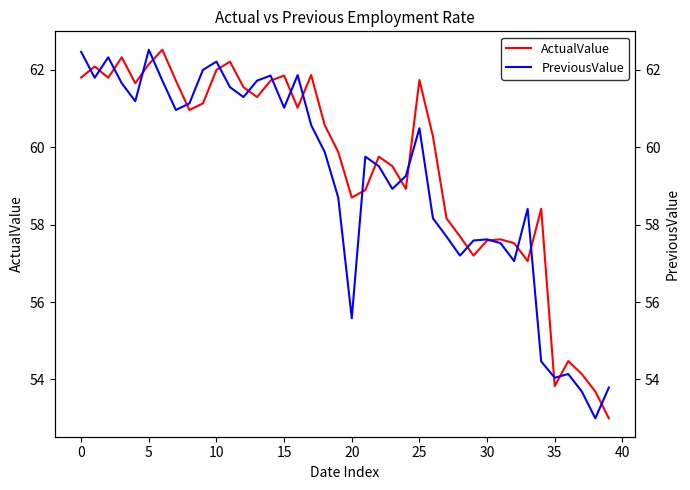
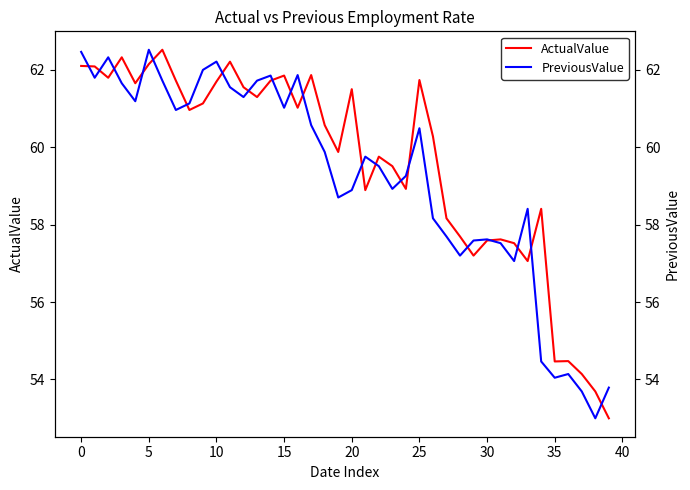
ActualValue, 0: 61.8 -> 62.1
ActualValue, 10: 62.0 -> 61.7
ActualValue, 20: 58.7 -> 61.5
ActualValue, 35: 53.8 -> 54.5
PreviousValue, 20: 55.6 -> 58.9
